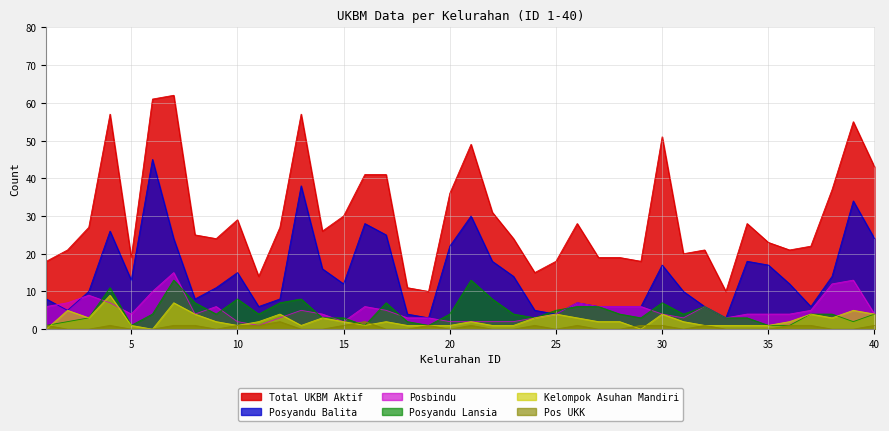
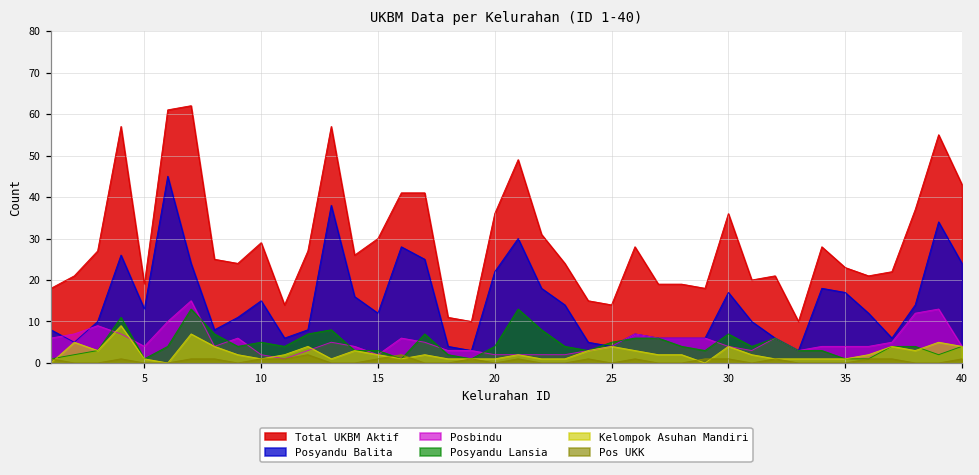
Posyandu Lansia, 10: 8 -> 5
Total UKBM Aktif, 25: 18 -> 14
Total UKBM Aktif, 30: 51 -> 36
